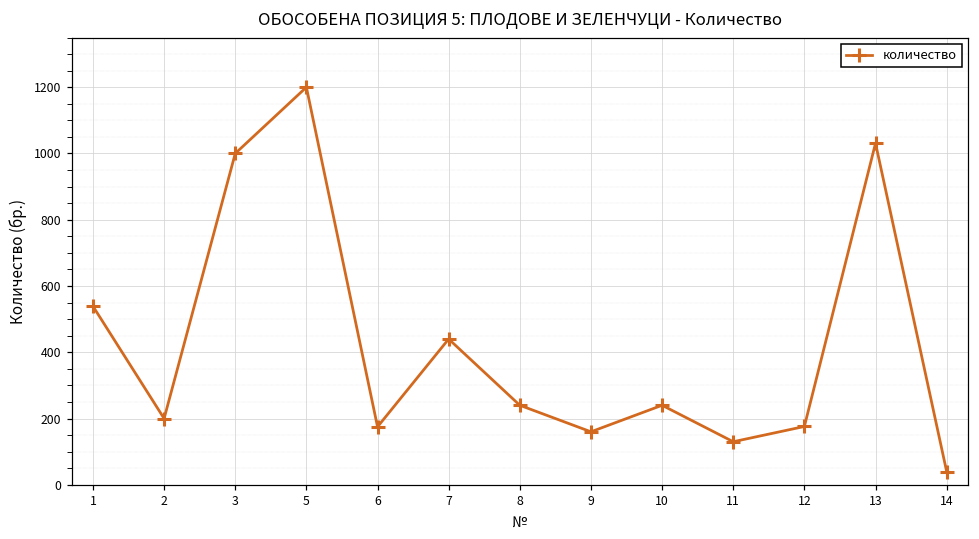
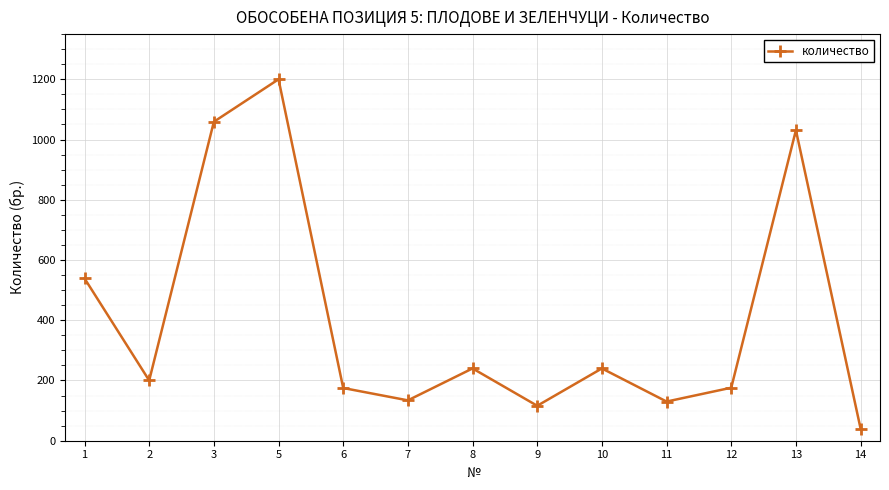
3: 1000 -> 1060
7: 440 -> 130
9: 160 -> 120
